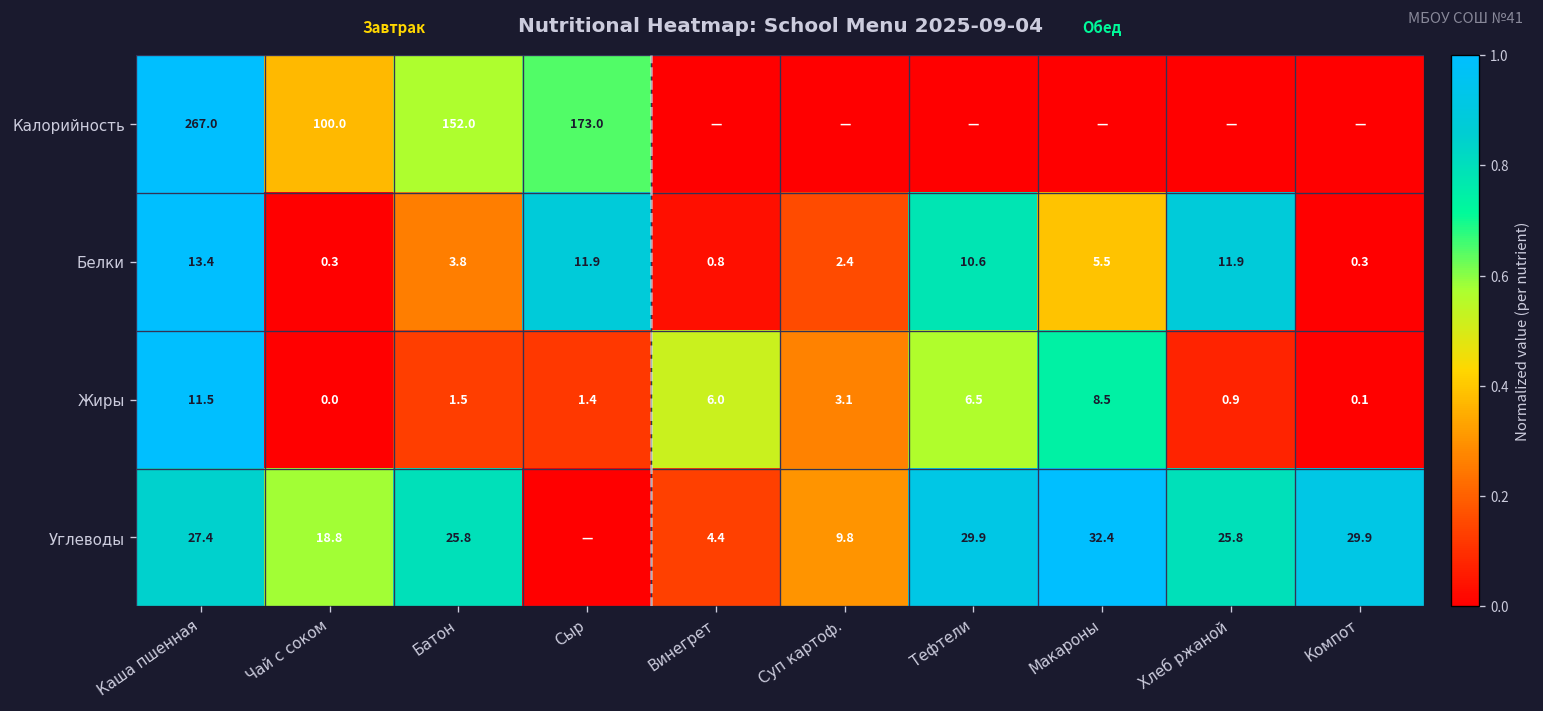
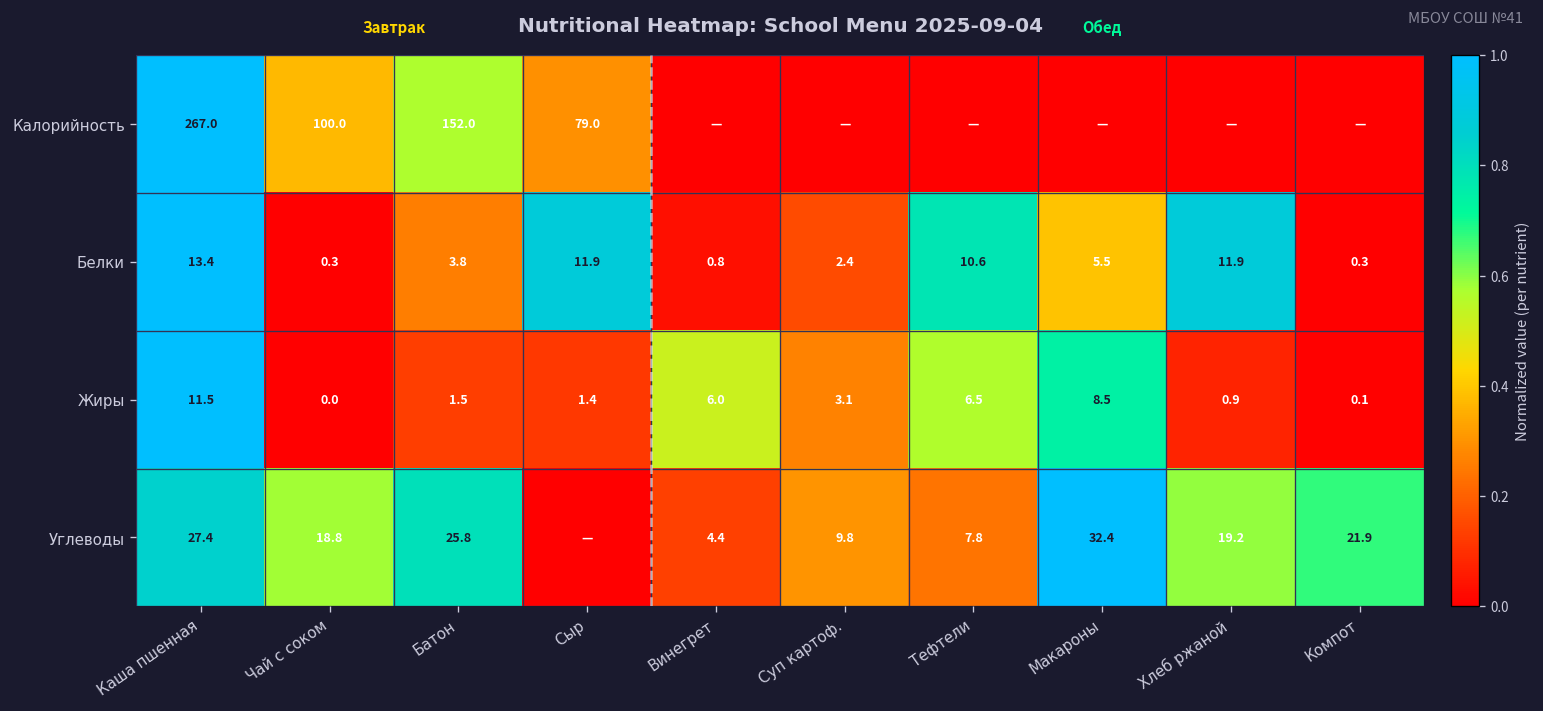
Калорийность, Сыр: 173.0 -> 79.0
Углеводы, Тефтели: 29.9 -> 7.8
Углеводы, Хлеб ржаной: 25.8 -> 19.2
Углеводы, Компот: 29.9 -> 21.9
